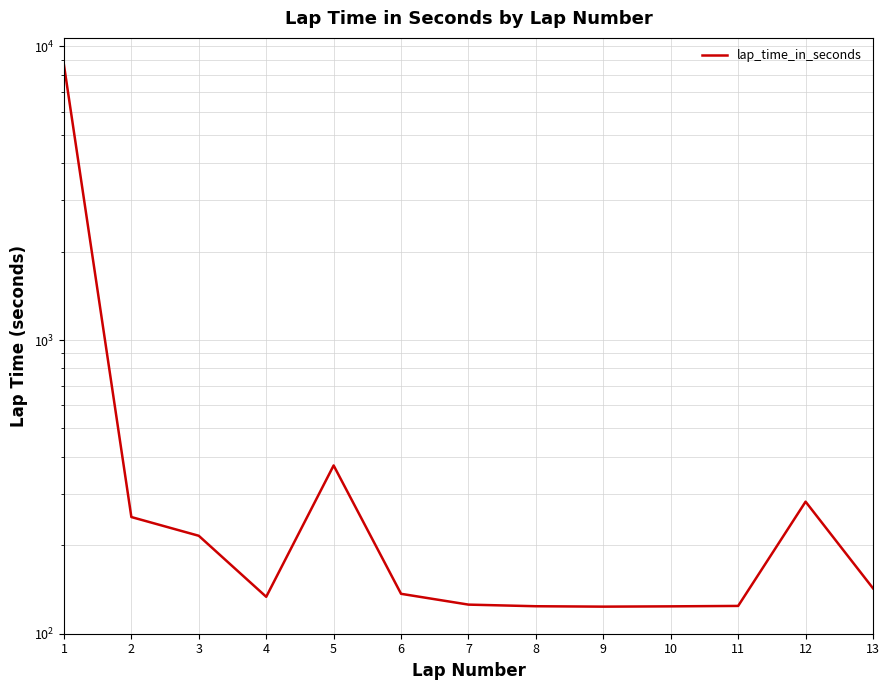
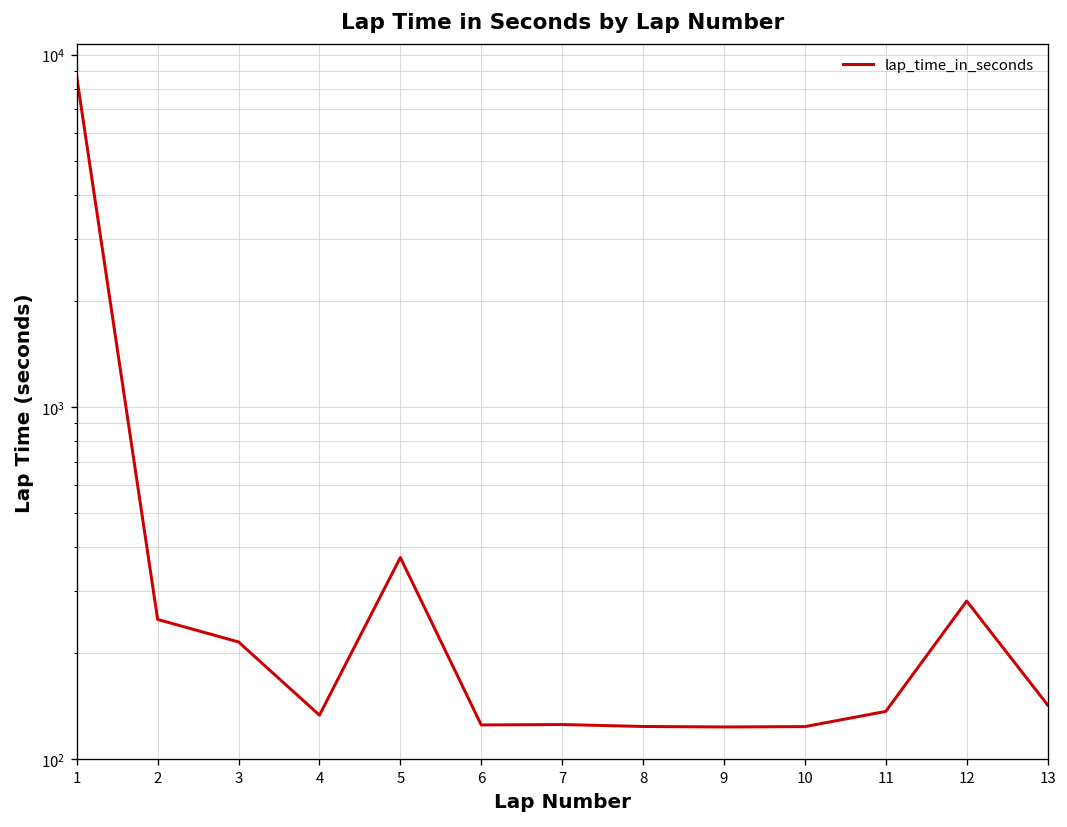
6: 140 -> 125
11: 124 -> 140
